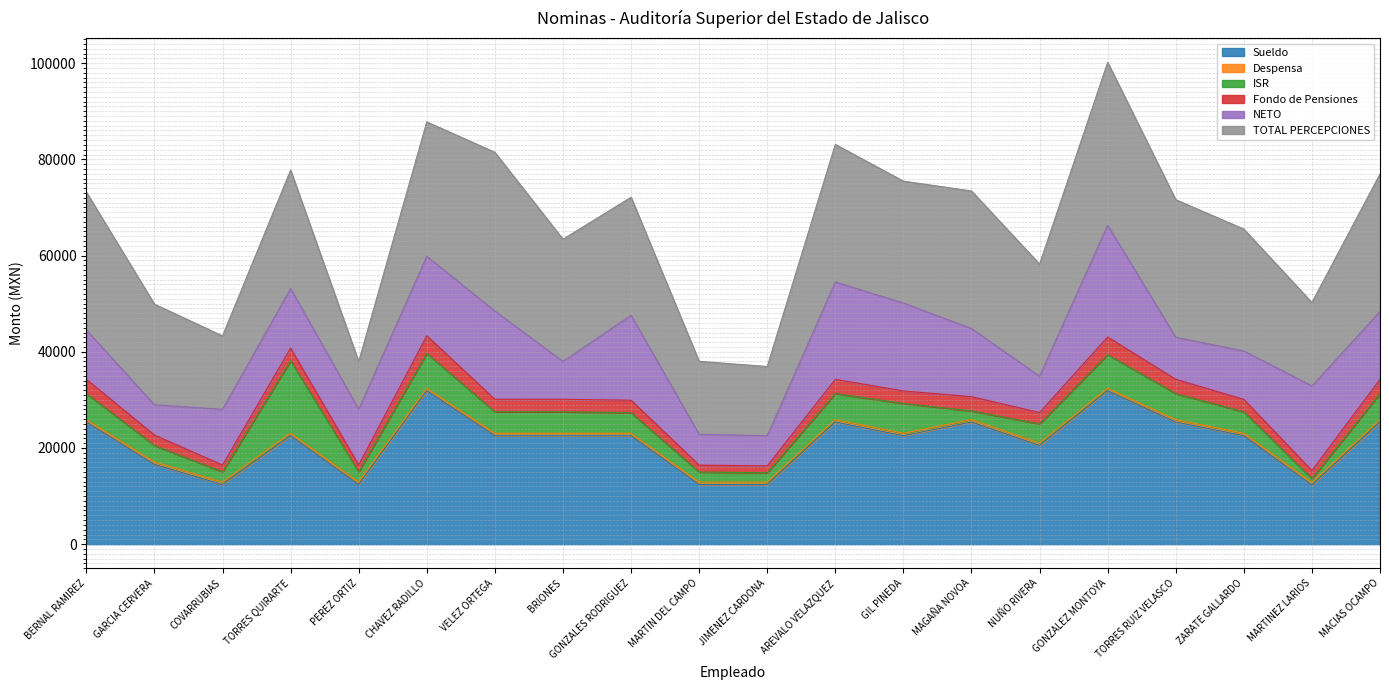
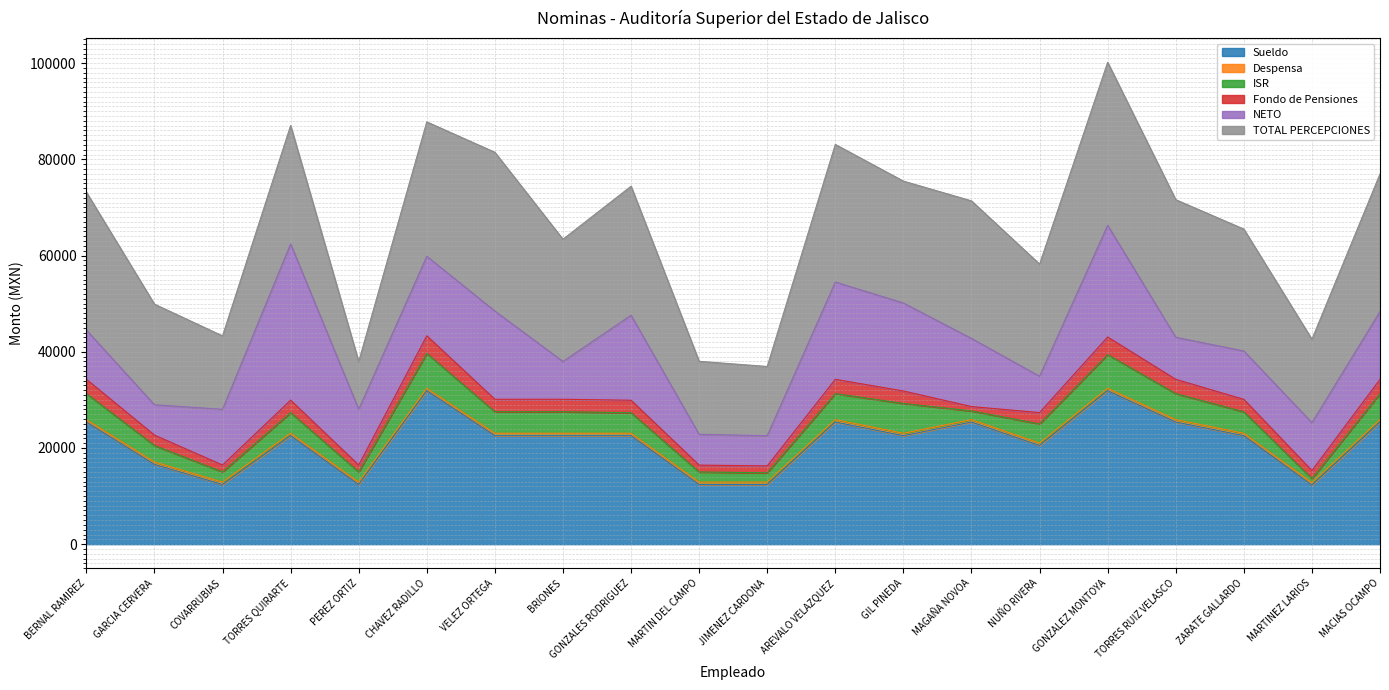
ISR, TORRES QUIRARTE: 15000 -> 4000
NETO, TORRES QUIRARTE: 12000 -> 32000
TOTAL PERCEPCIONES, GONZALES RODRIGUEZ: 25000 -> 27000
Fondo de Pensiones, MAGAÑA NOVOA: 3000 -> 1000
NETO, MARTINEZ LARIOS: 18000 -> 10000
